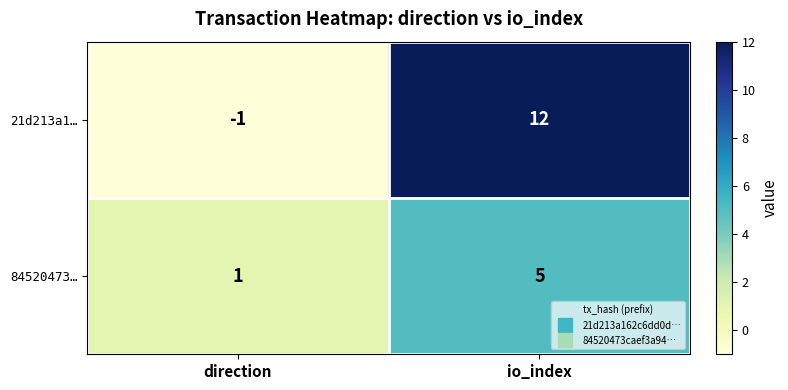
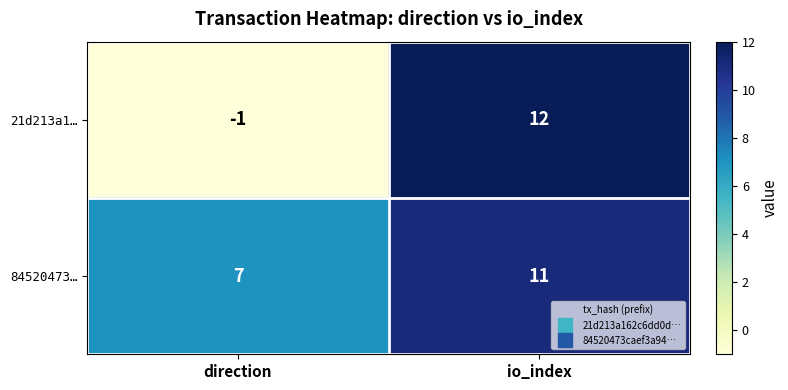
84520473…, direction: 1 -> 7
84520473…, io_index: 5 -> 11
